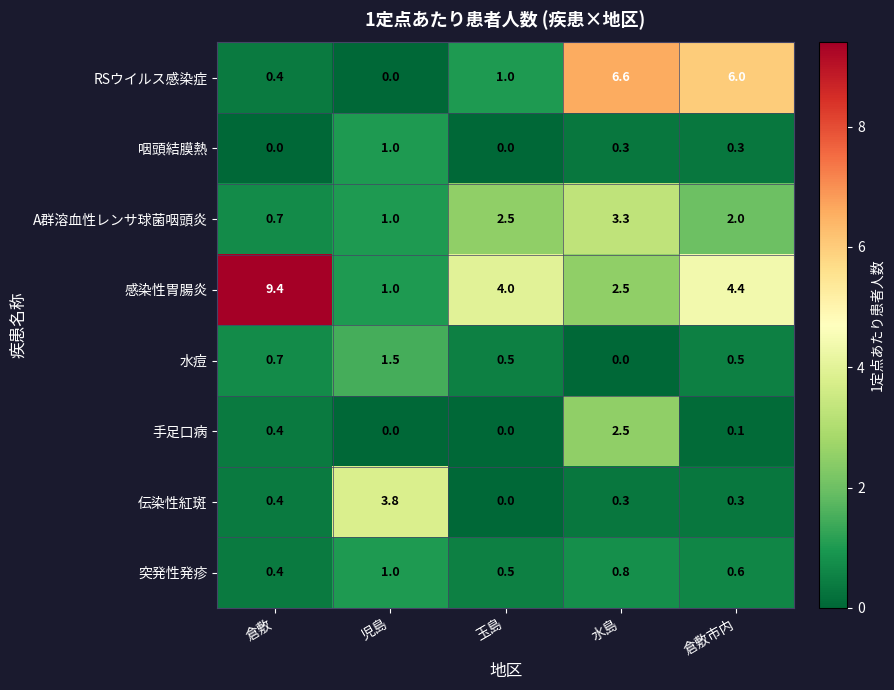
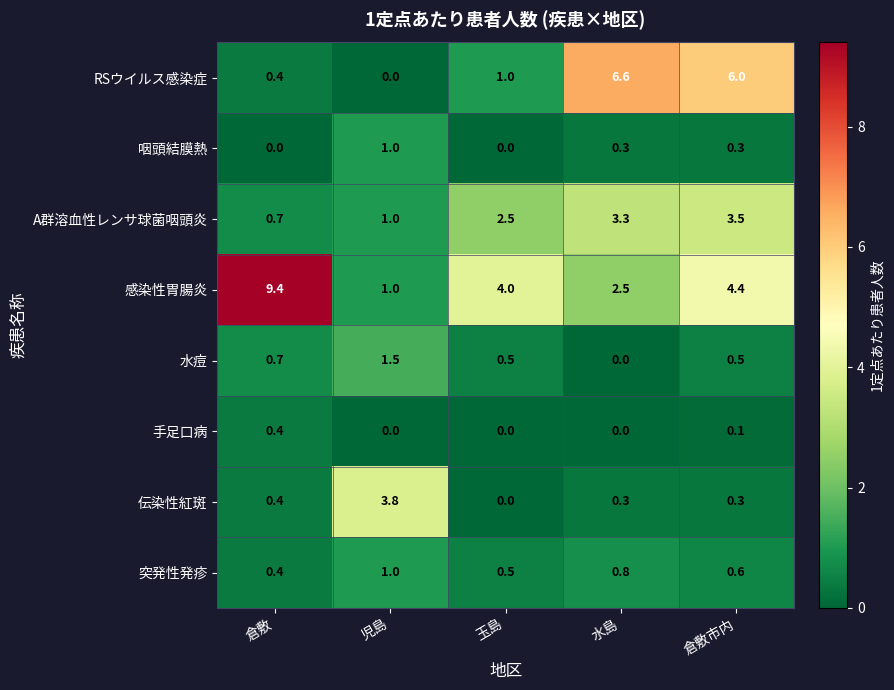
A群溶血性レンサ球菌咽頭炎, 倉敷市内: 2.0 -> 3.5
手足口病, 水島: 2.5 -> 0.0
